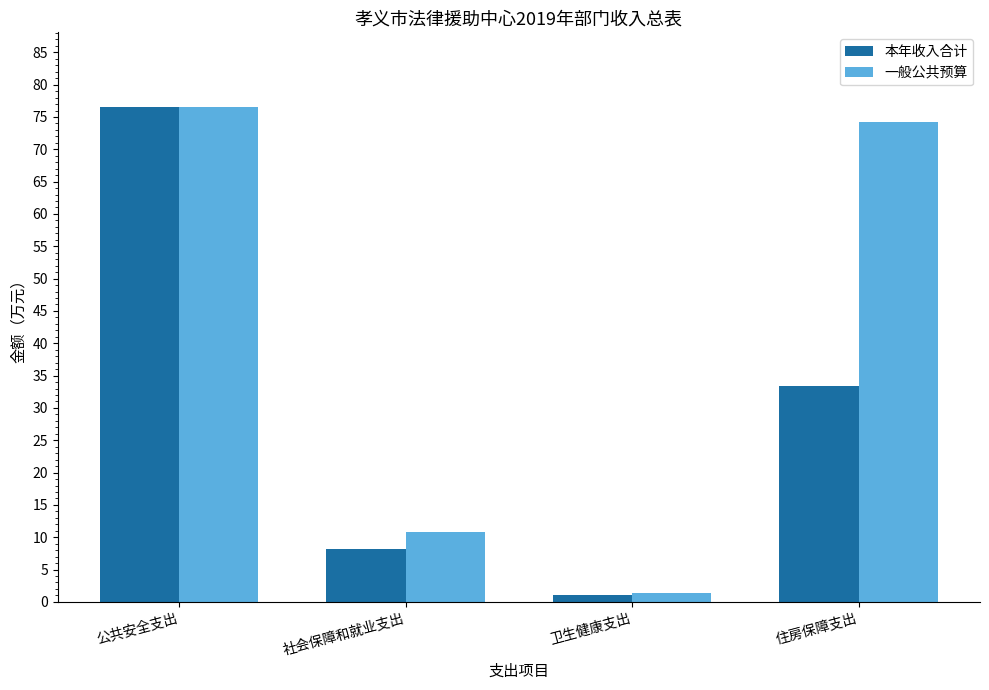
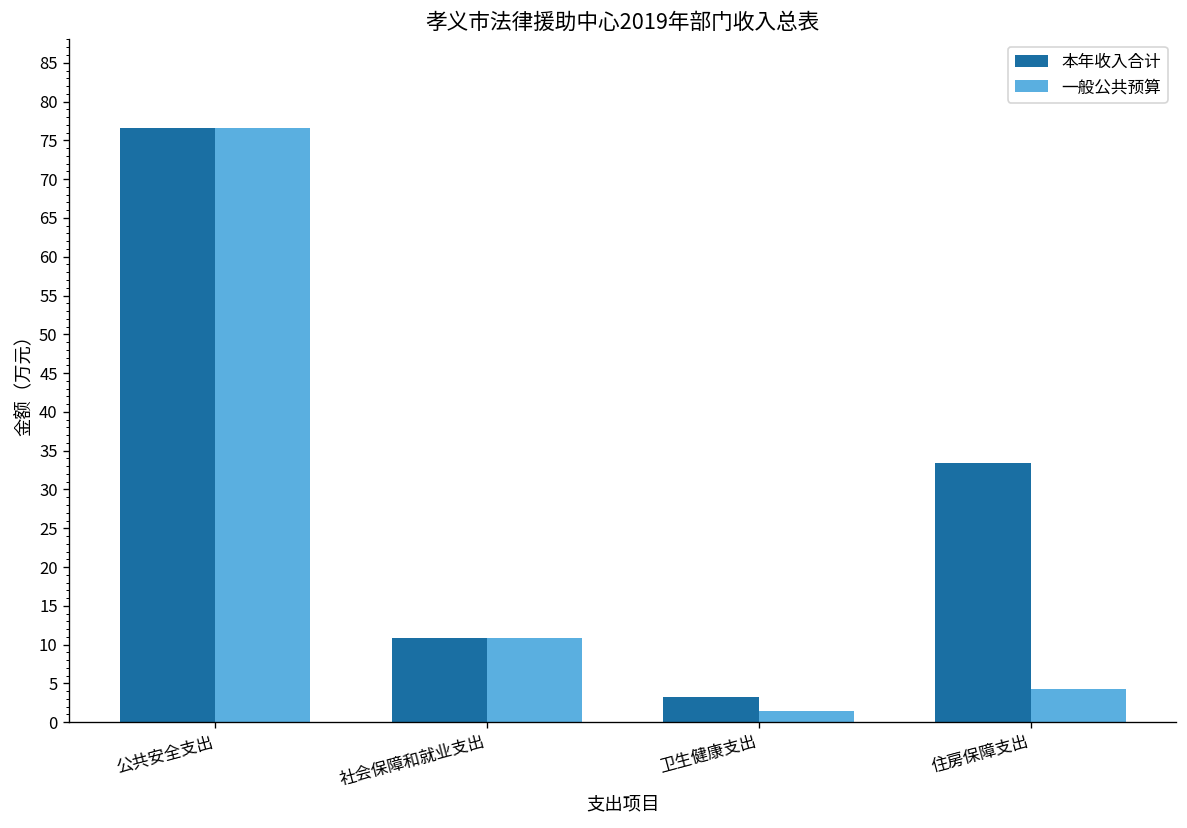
本年收入合计, 社会保障和就业支出: 8 -> 11
本年收入合计, 卫生健康支出: 1 -> 3
一般公共预算, 住房保障支出: 74 -> 4
